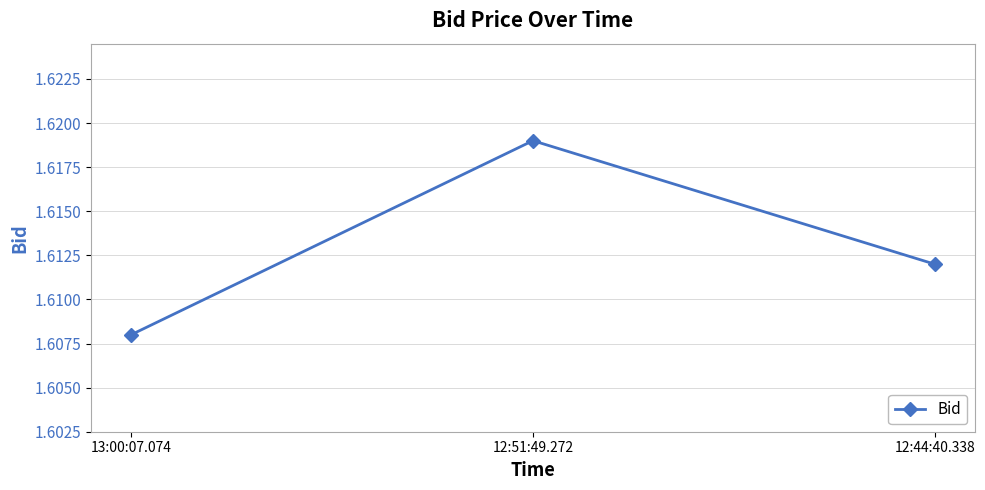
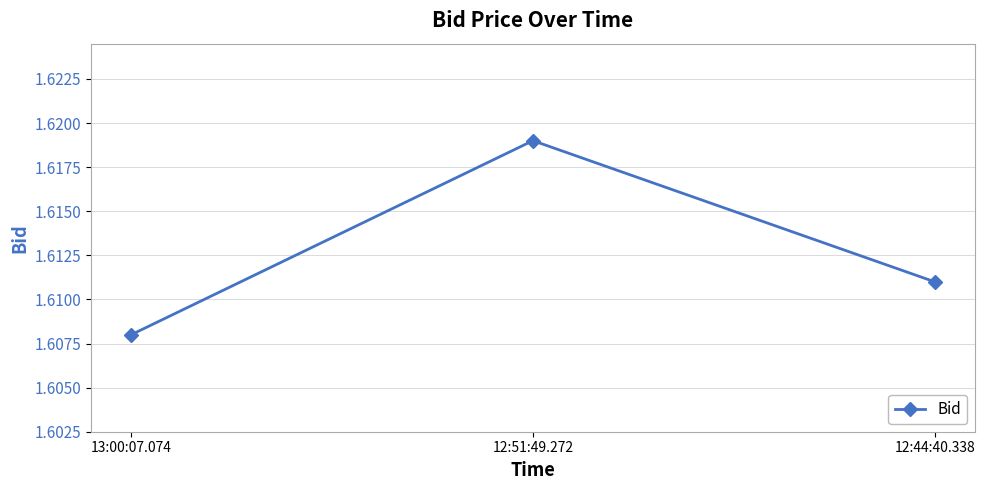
12:44:40.338: 1.612 -> 1.611
